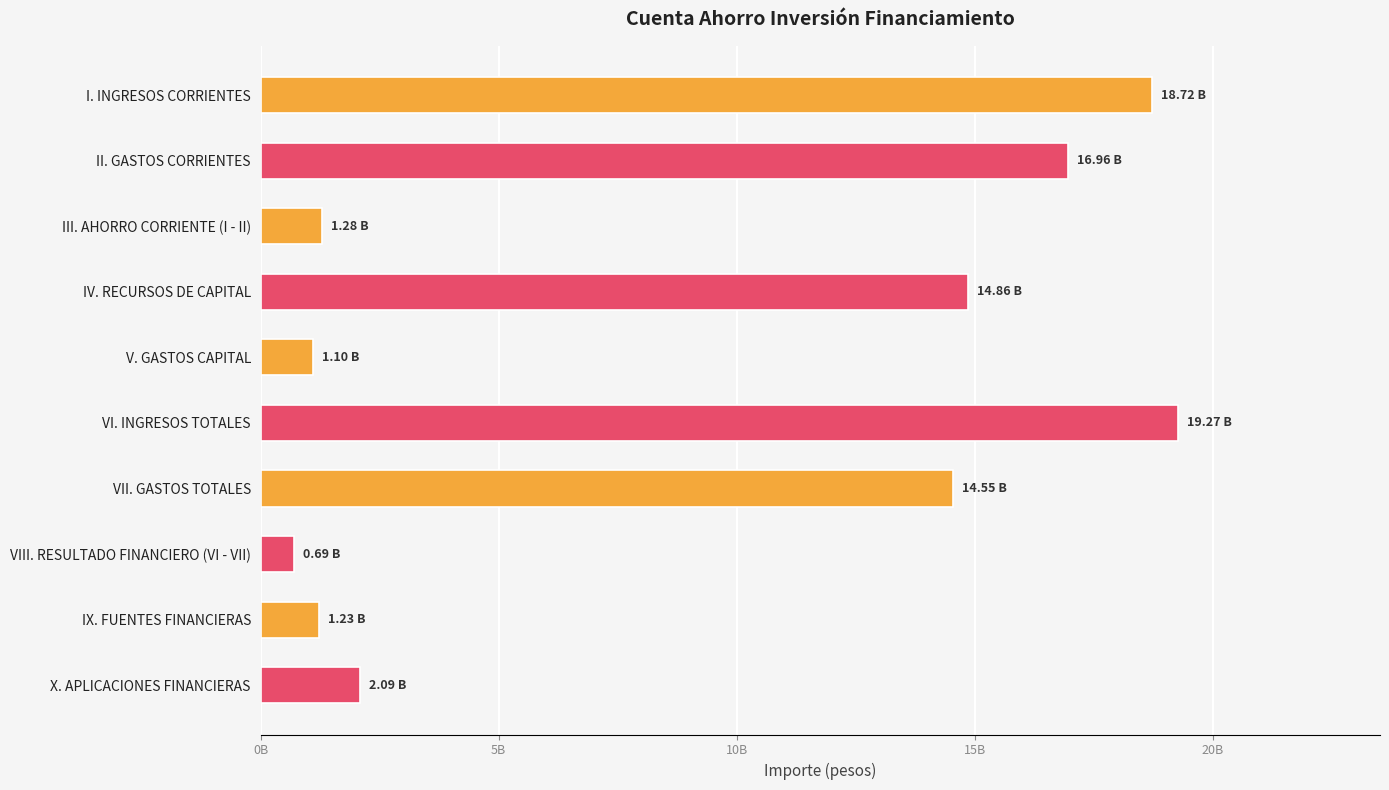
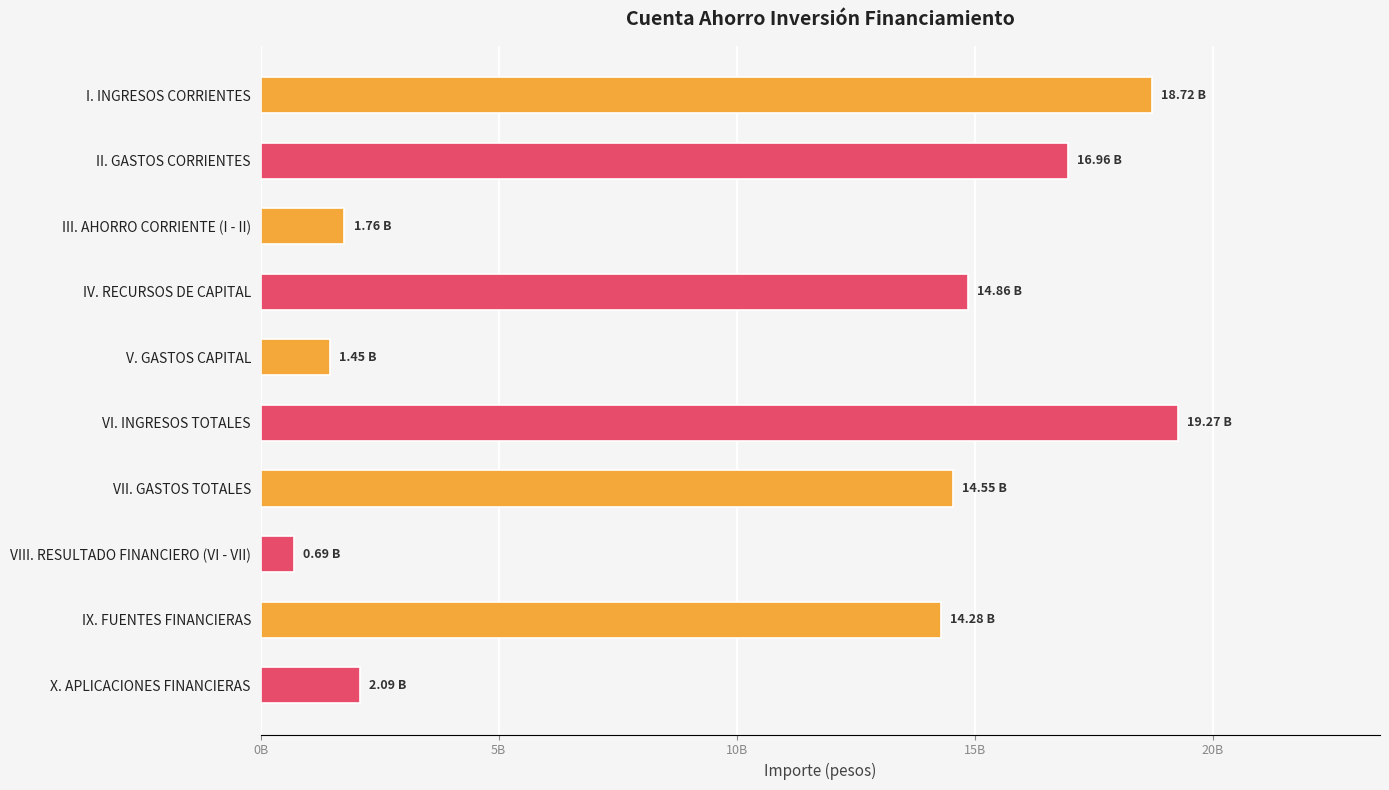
III. AHORRO CORRIENTE (I - II): 1.28 -> 1.76
V. GASTOS CAPITAL: 1.10 -> 1.45
IX. FUENTES FINANCIERAS: 1.23 -> 14.28
